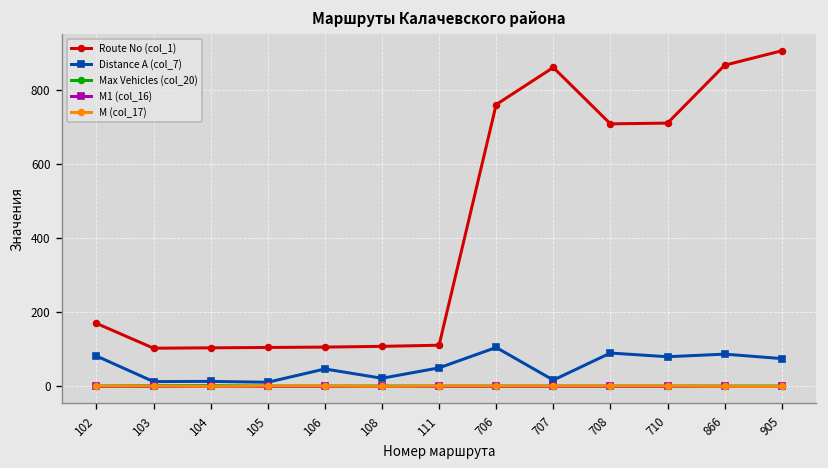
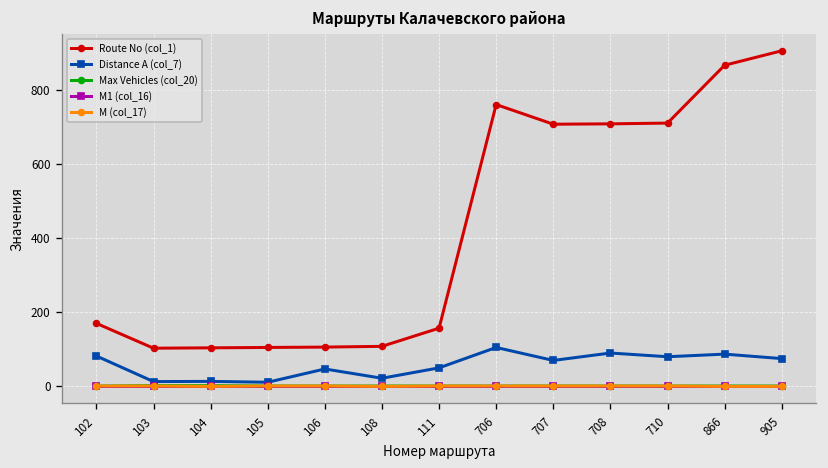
Route No (col_1), 111: 110 -> 160
Route No (col_1), 707: 860 -> 710
Distance A (col_7), 707: 20 -> 70
